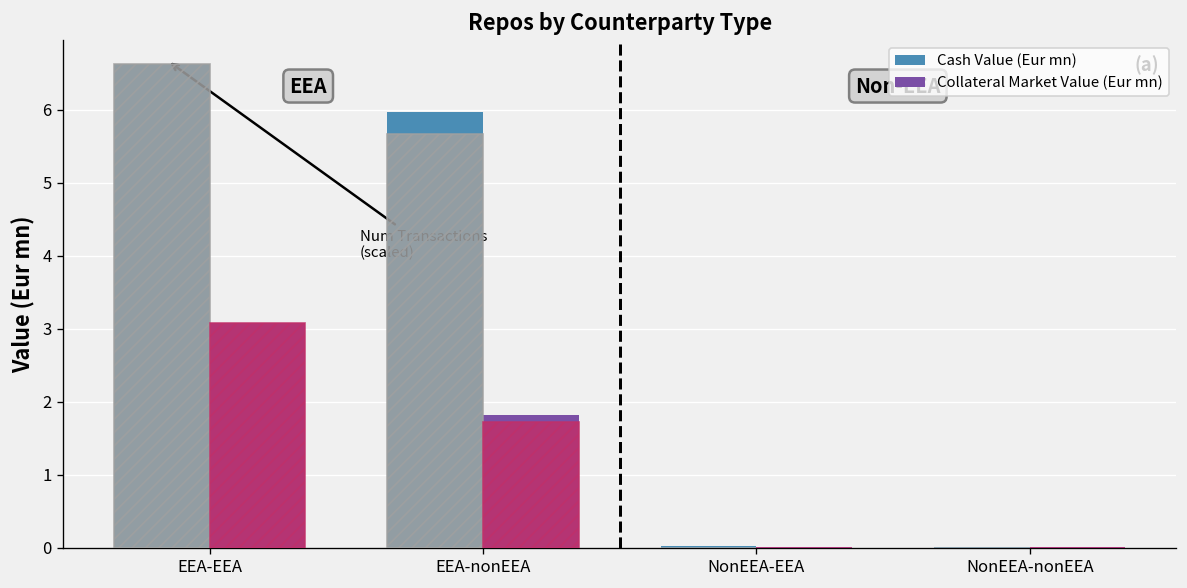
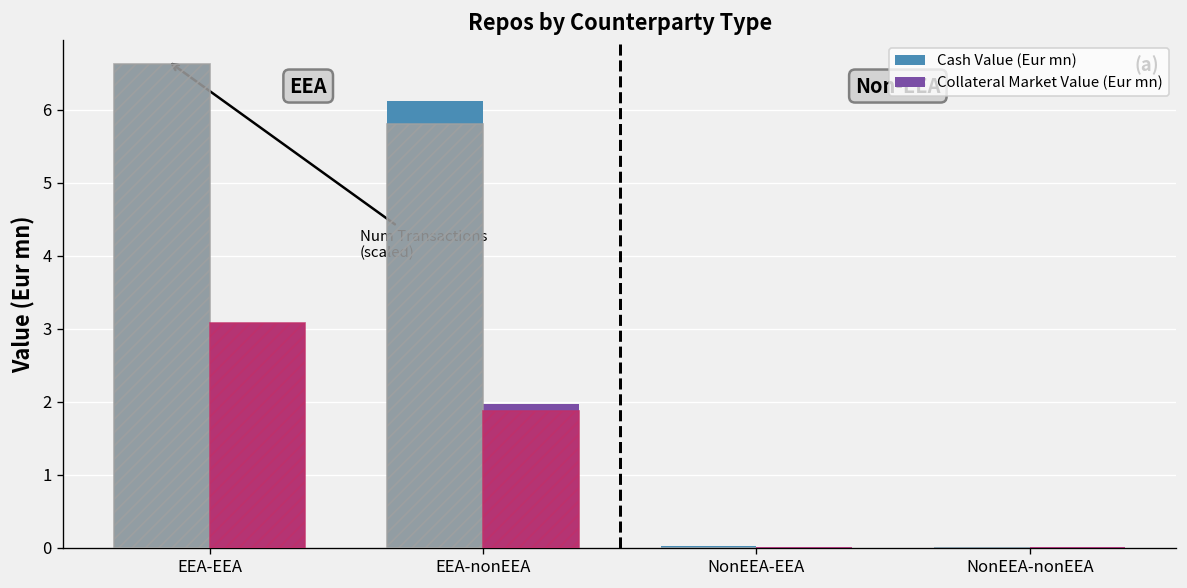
Cash Value (Eur mn), EEA-nonEEA: 6.0 -> 6.1
Collateral Market Value (Eur mn), EEA-nonEEA: 1.8 -> 2.0
